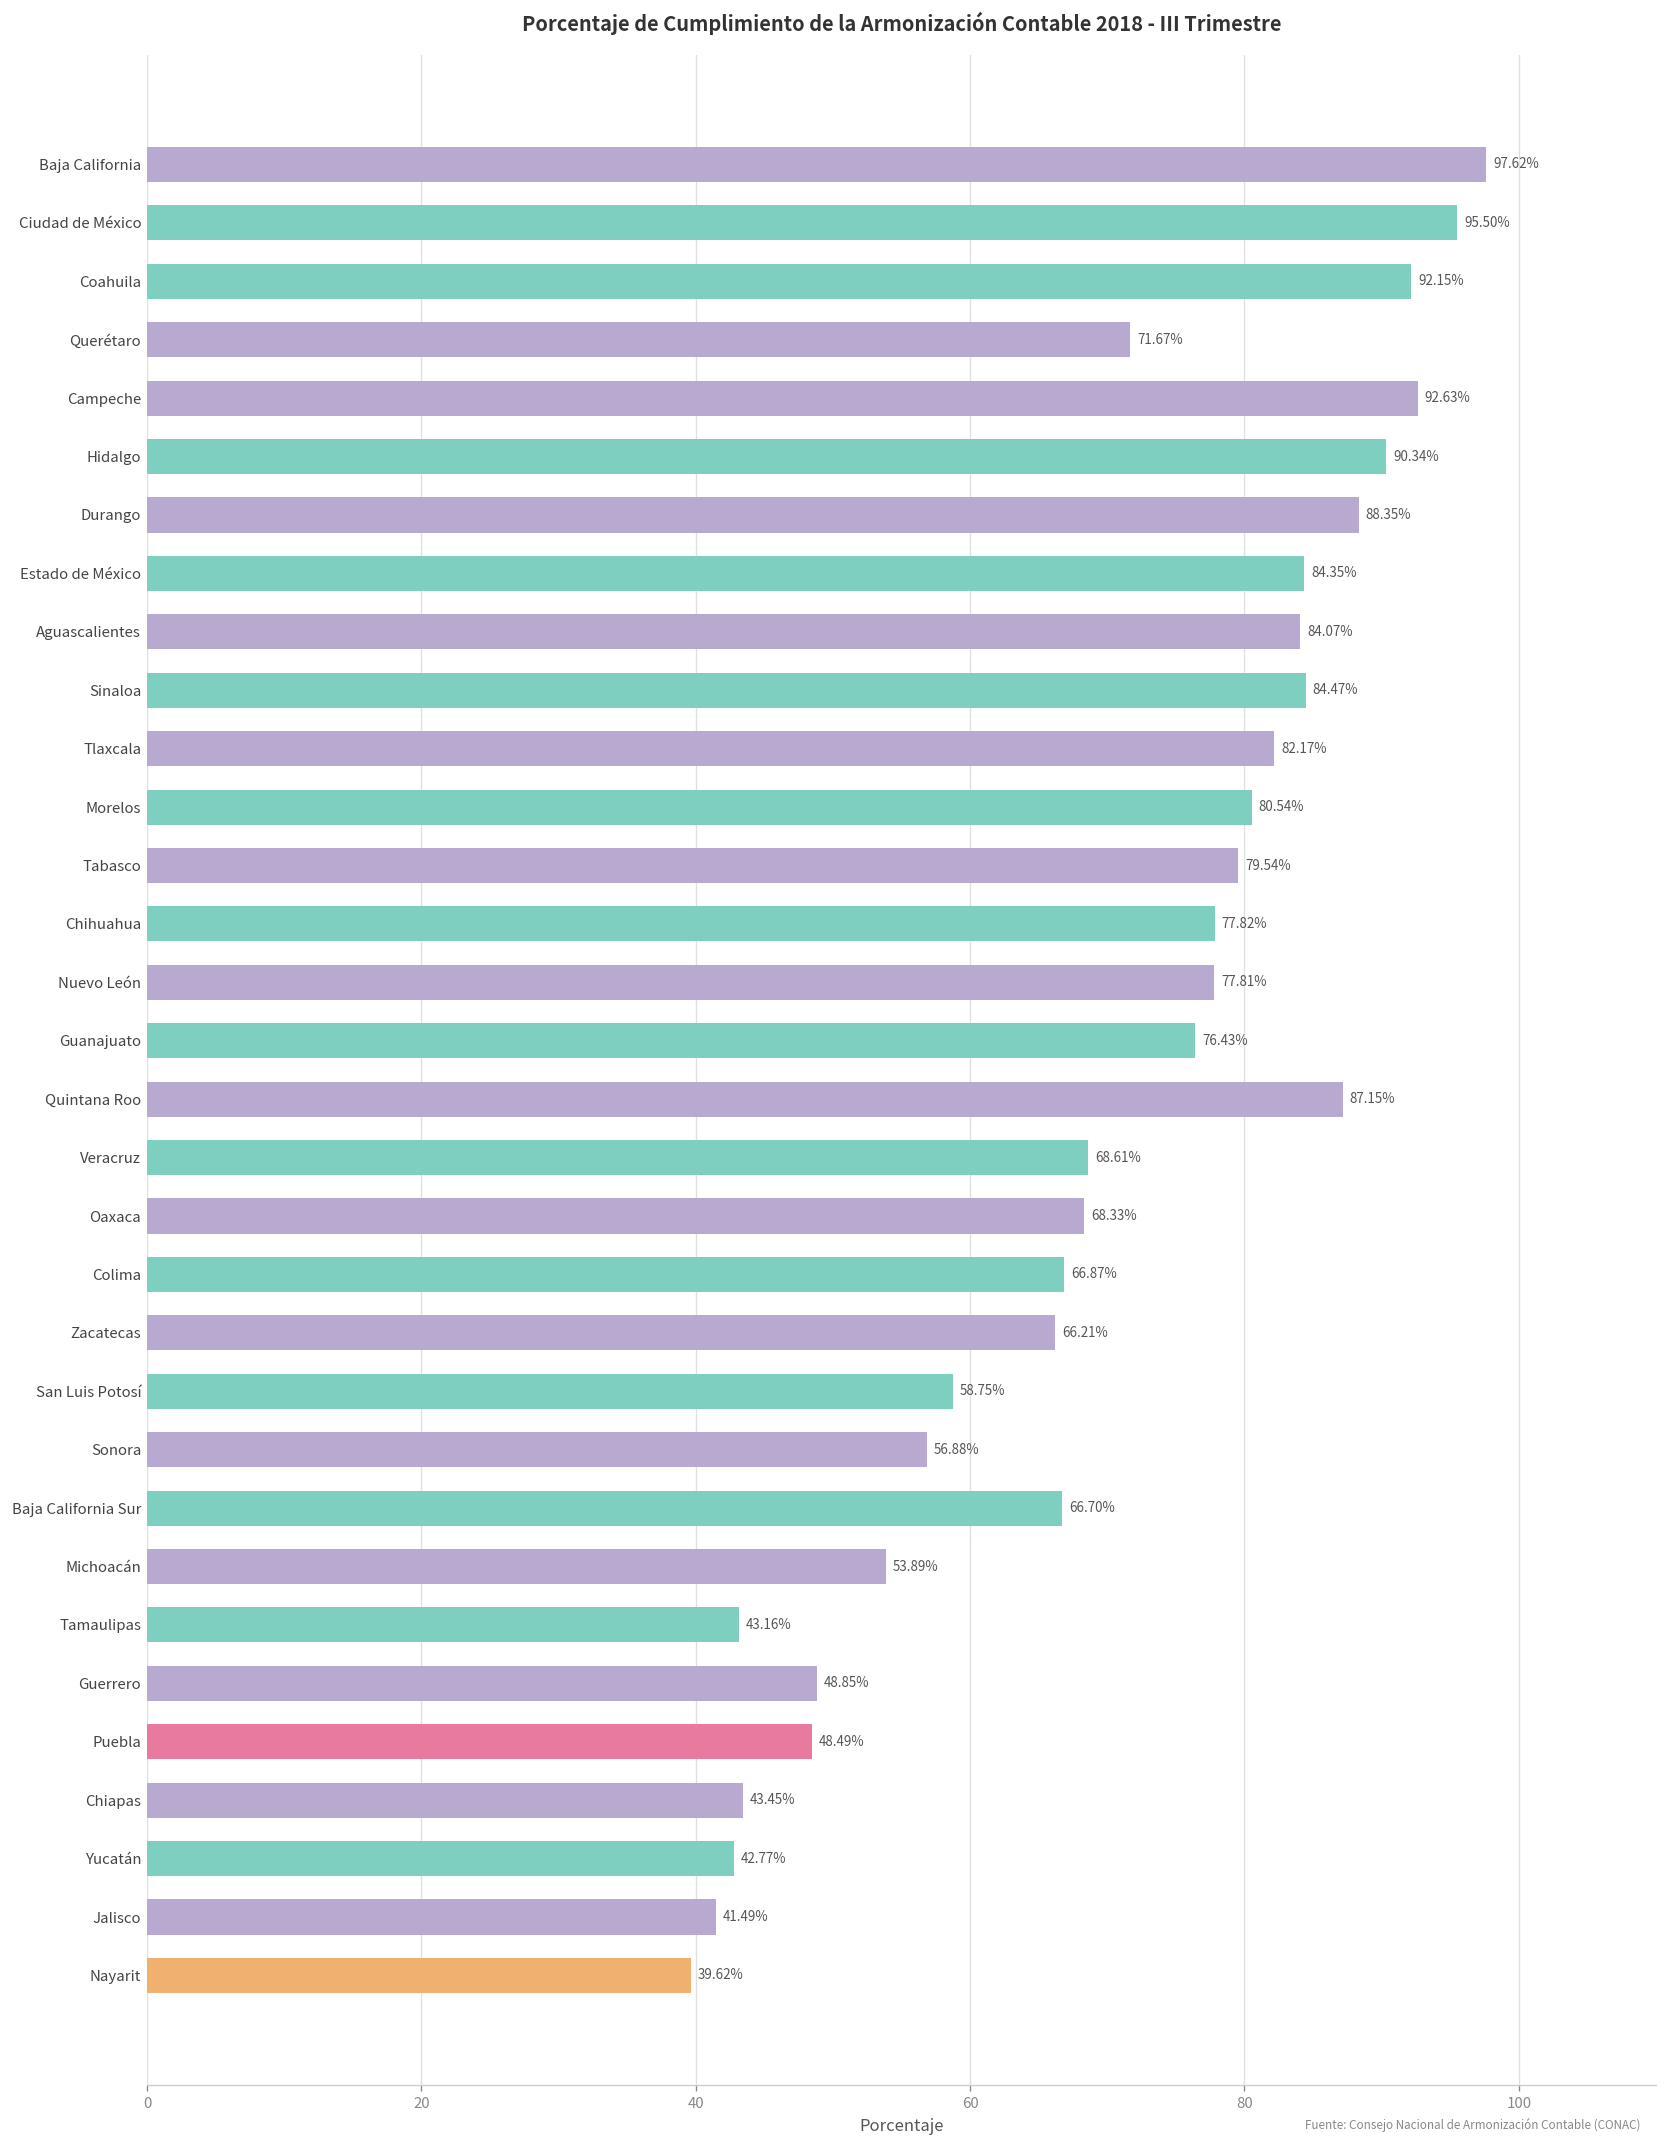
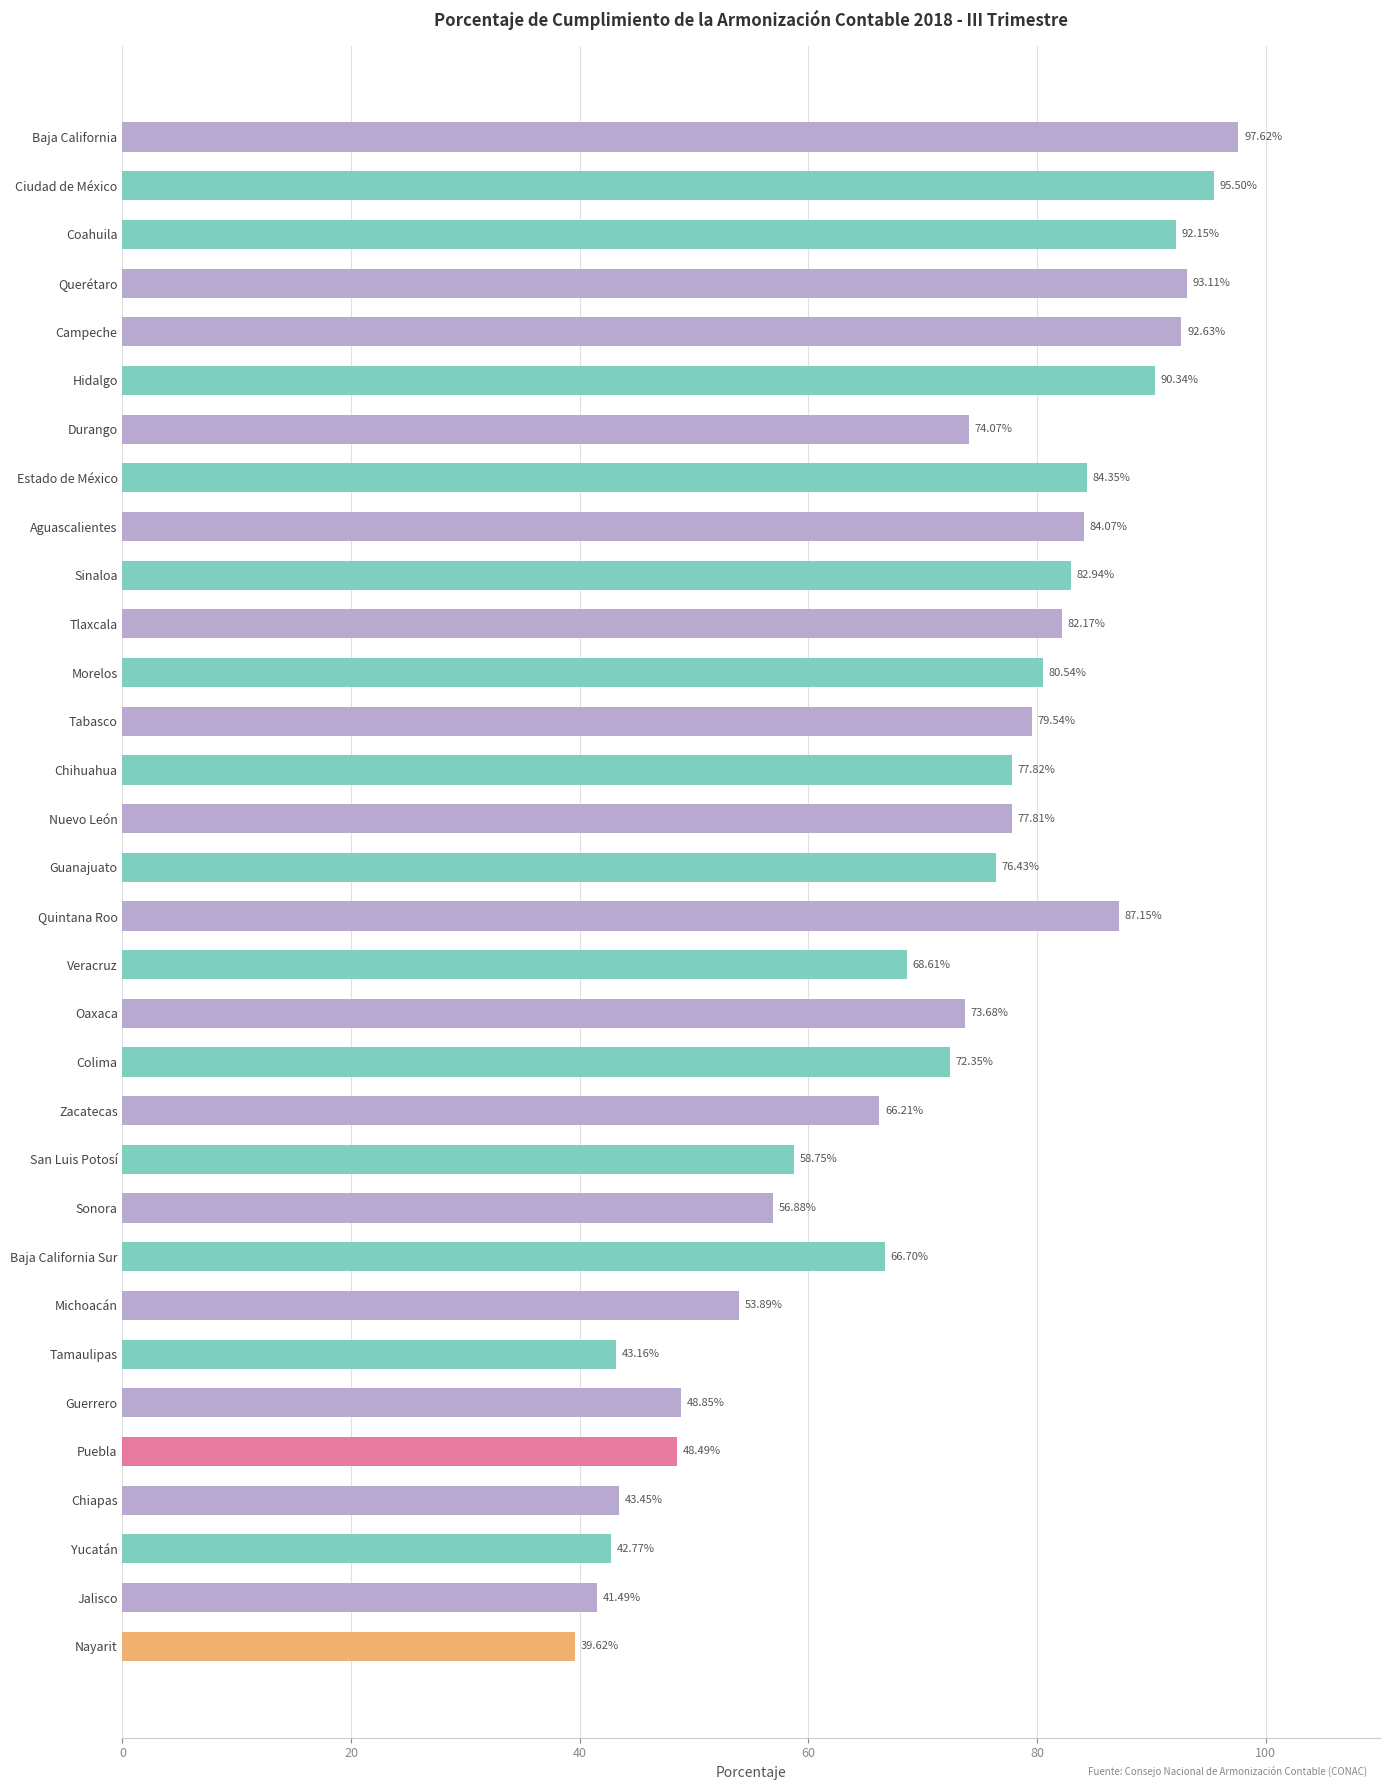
Querétaro: 71.67% -> 93.11%
Durango: 88.35% -> 74.07%
Sinaloa: 84.47% -> 82.94%
Oaxaca: 68.33% -> 73.68%
Colima: 66.87% -> 72.35%
